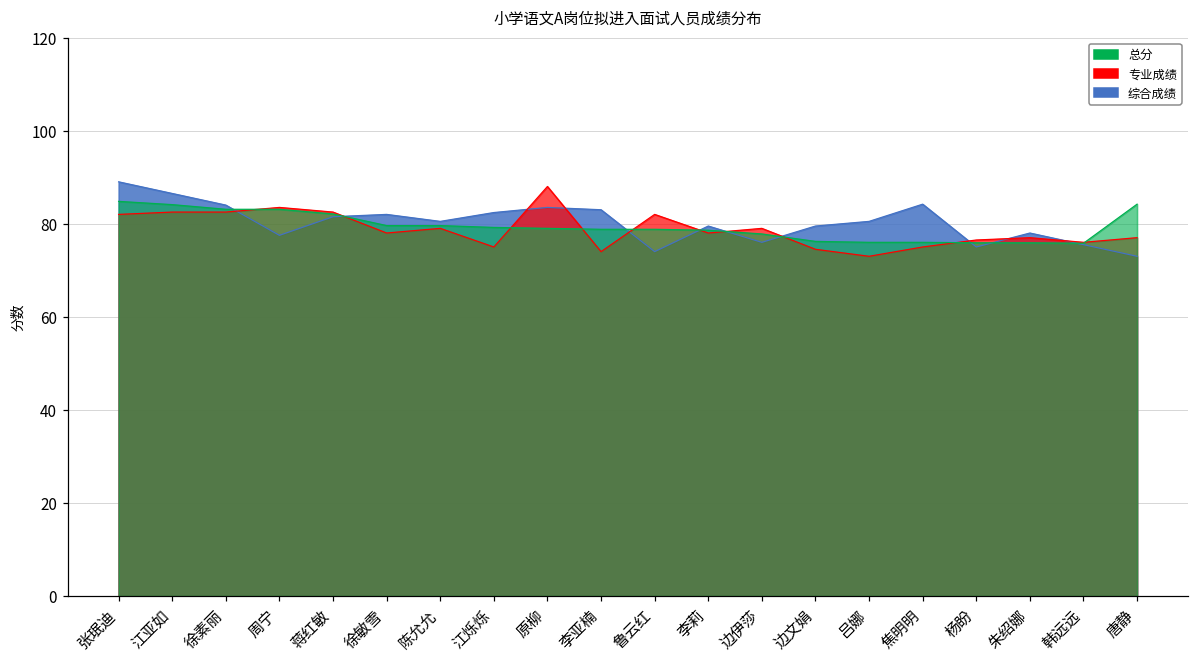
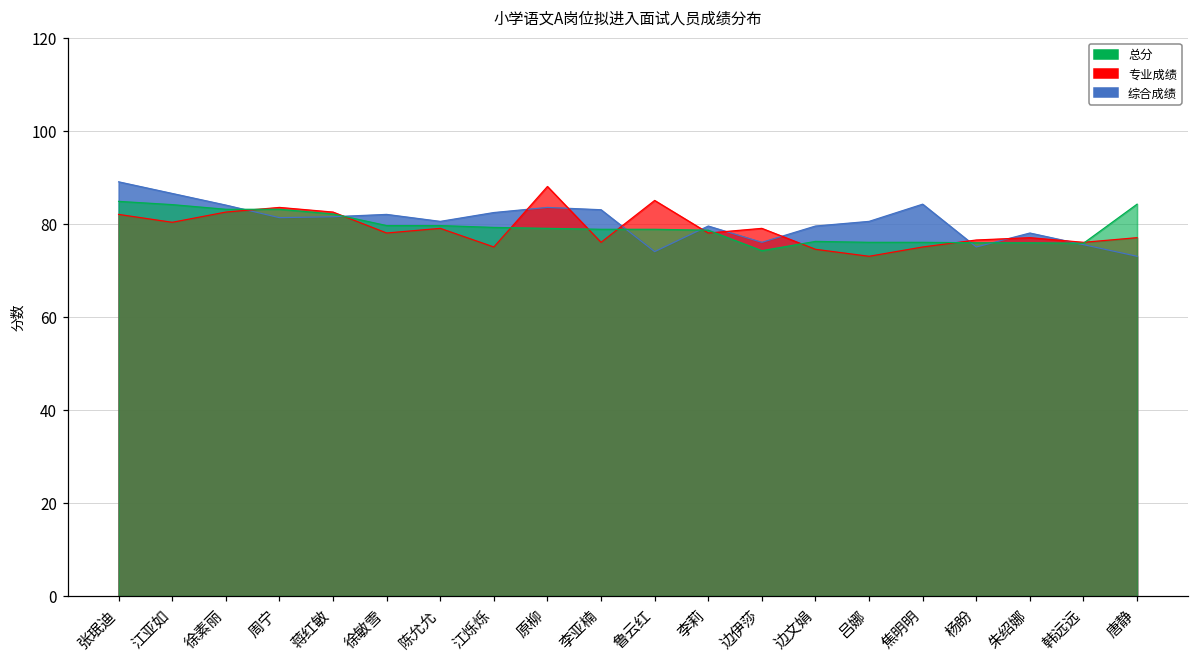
专业成绩, 江亚如: 83 -> 80
综合成绩, 周宁: 78 -> 81
专业成绩, 李亚楠: 74 -> 76
专业成绩, 鲁云红: 82 -> 85
总分, 边伊莎: 78 -> 74
